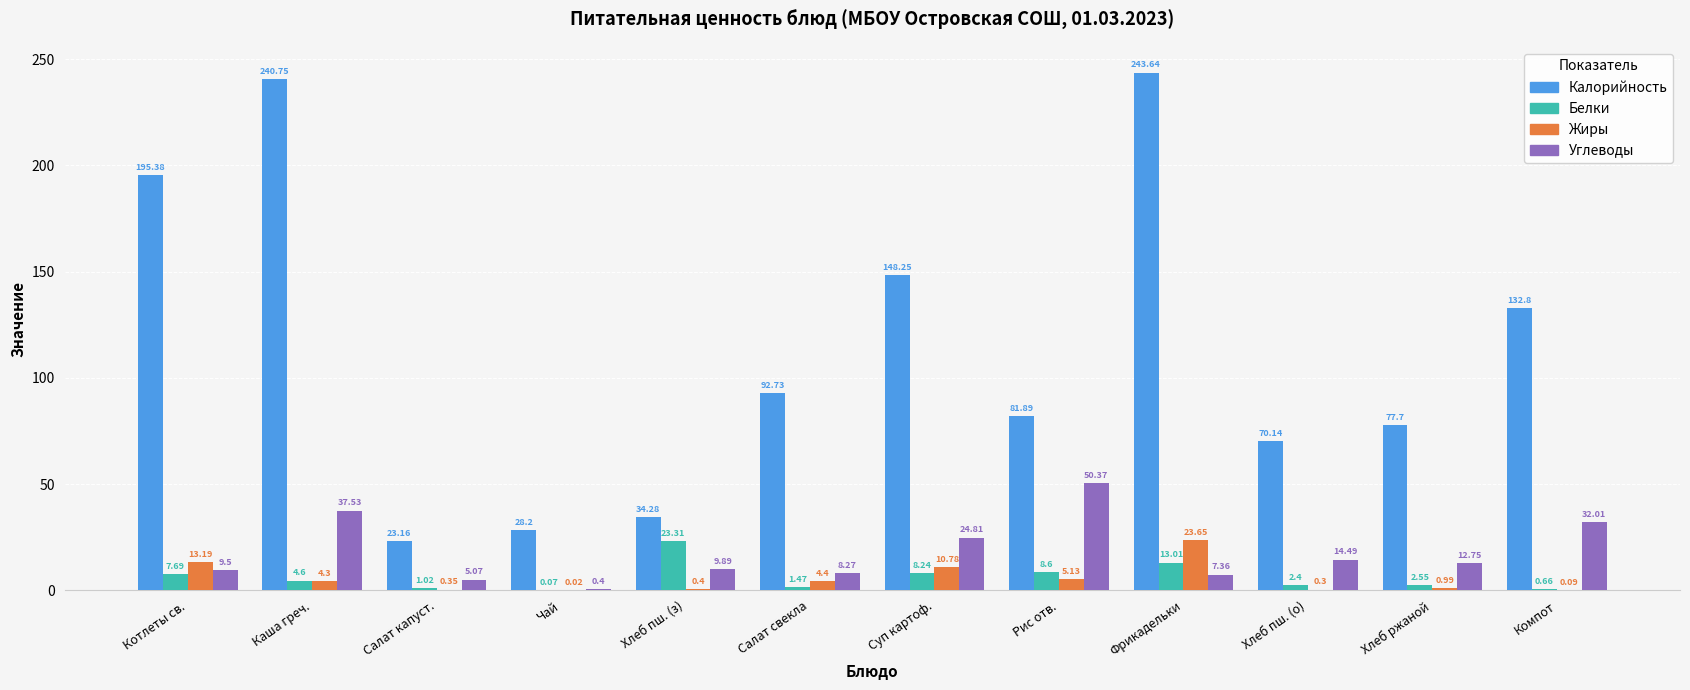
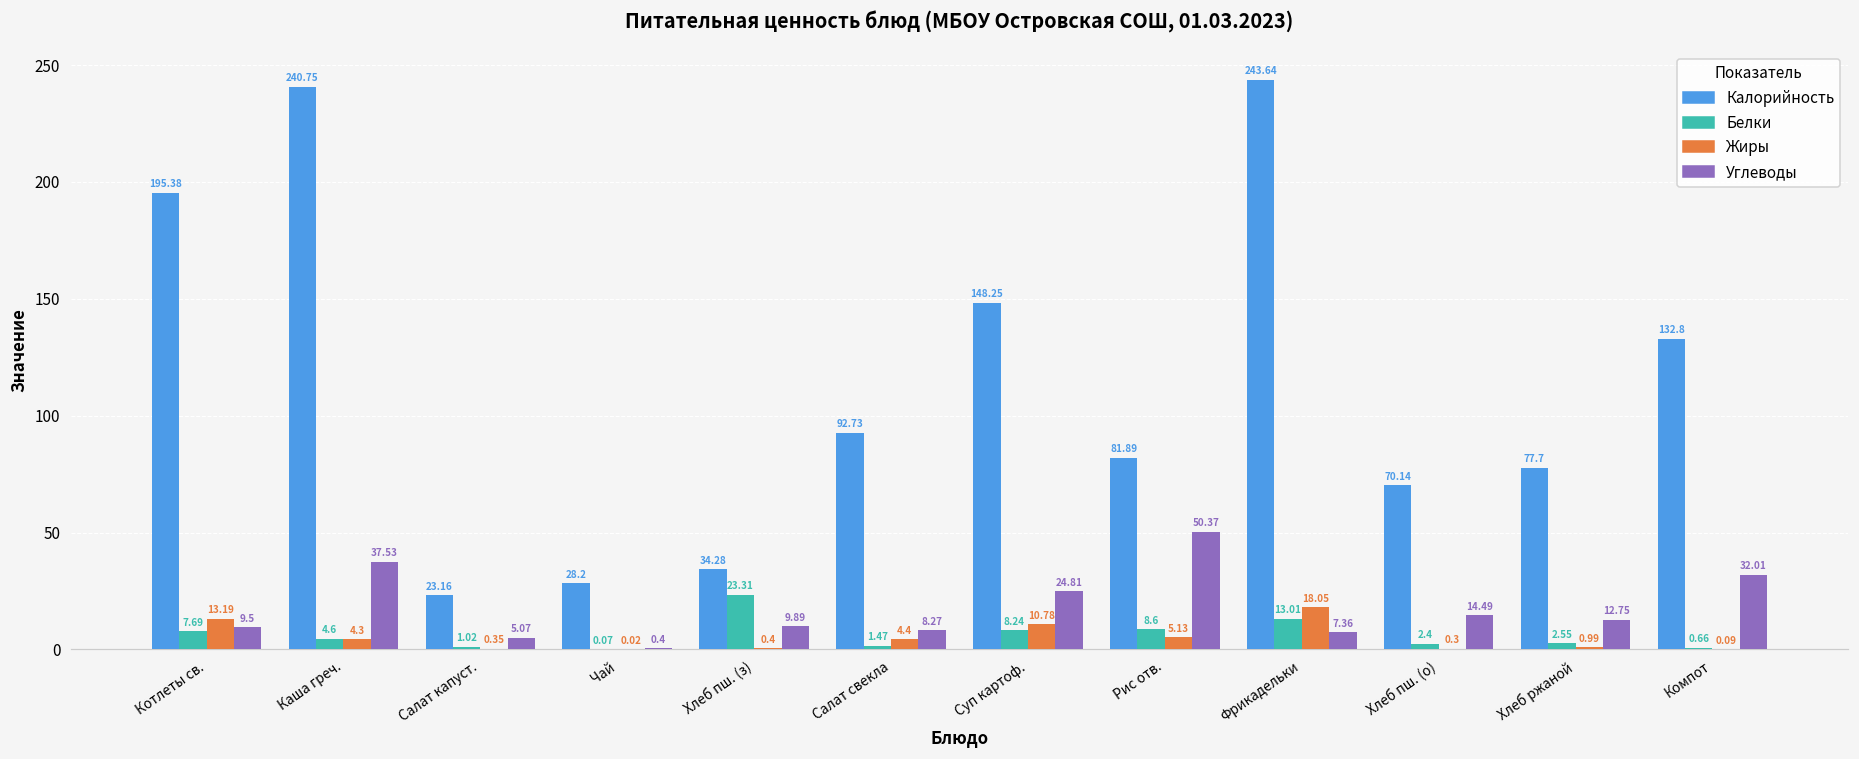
Жиры, Фрикадельки: 23.65 -> 18.05
